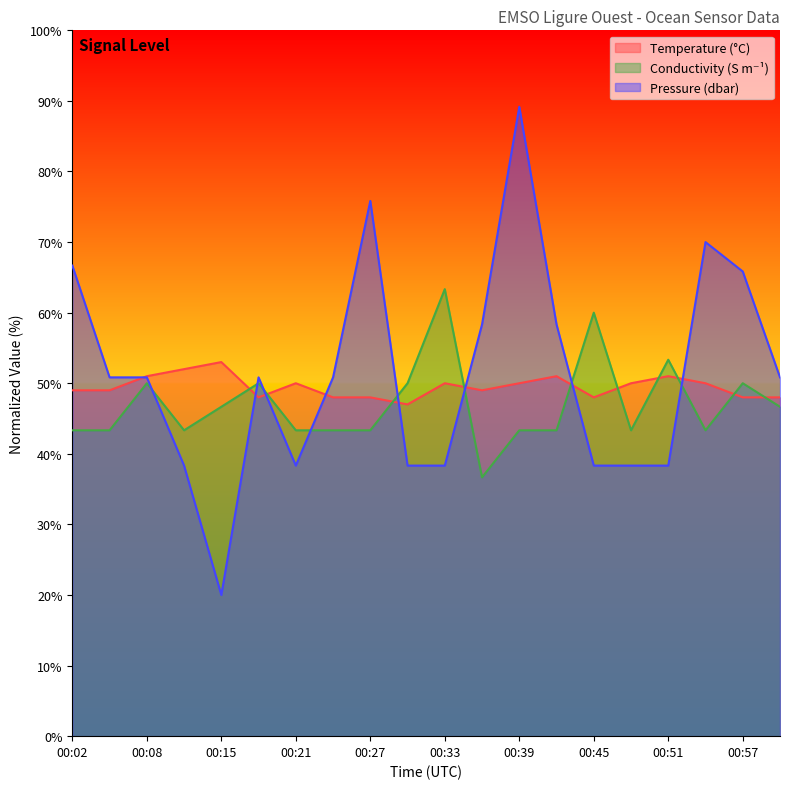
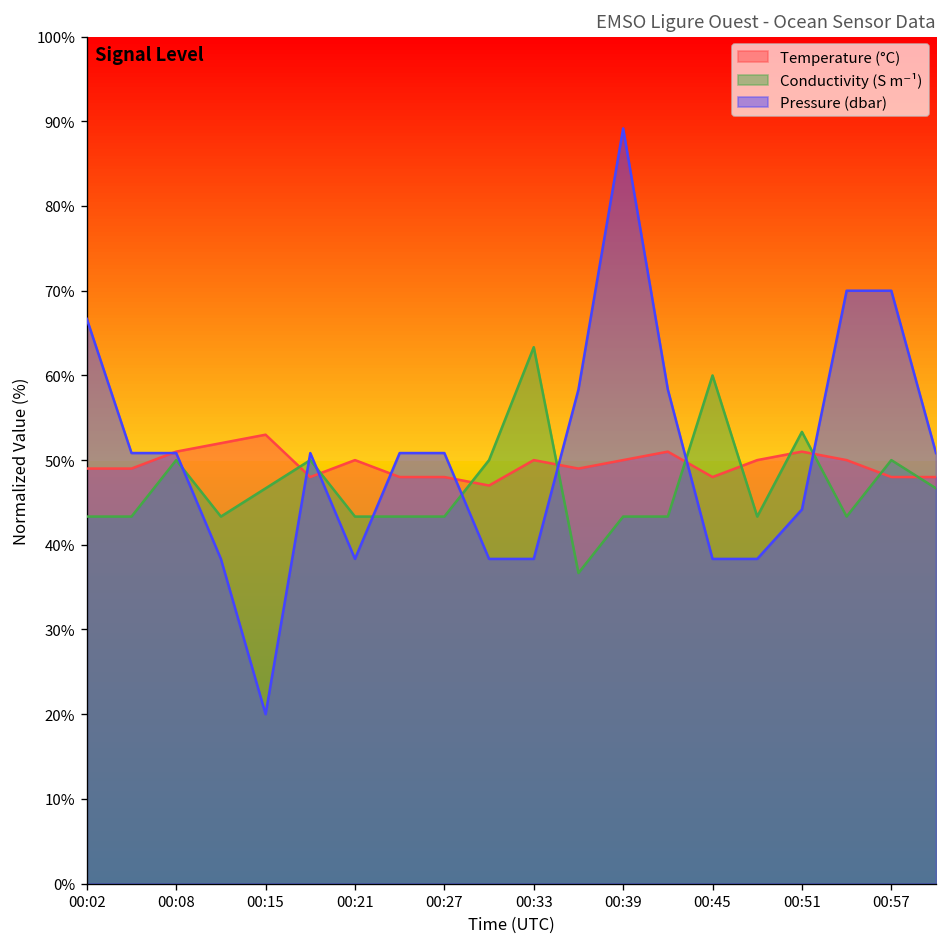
Pressure (dbar), 00:27: 76% -> 51%
Pressure (dbar), 00:51: 38% -> 44%
Pressure (dbar), 00:57: 66% -> 70%
